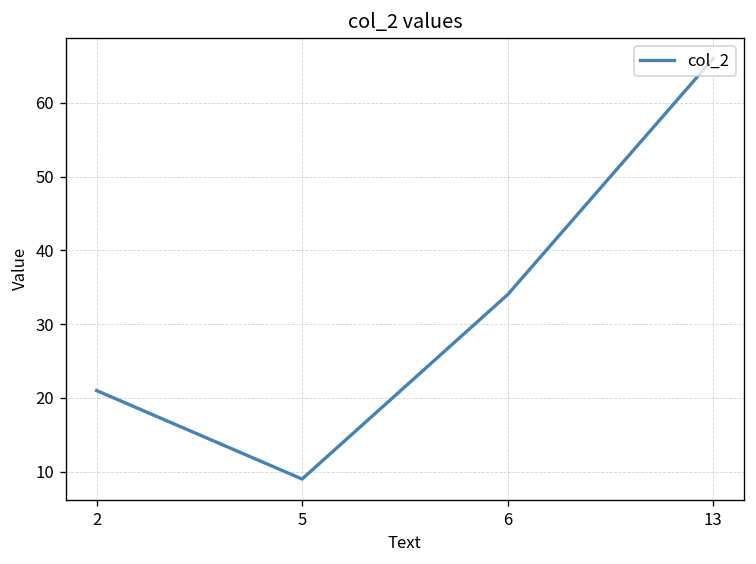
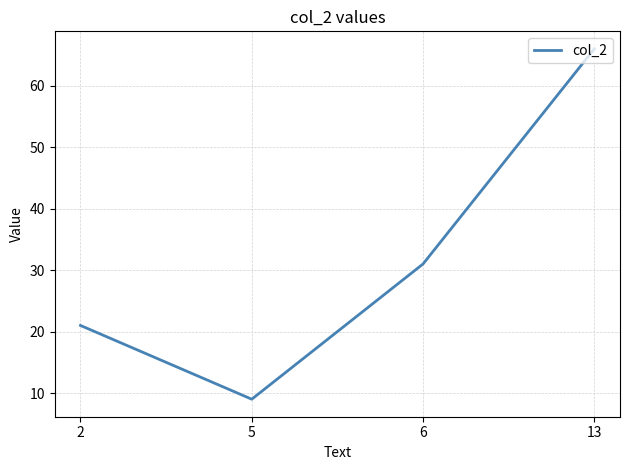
6: 34 -> 31
